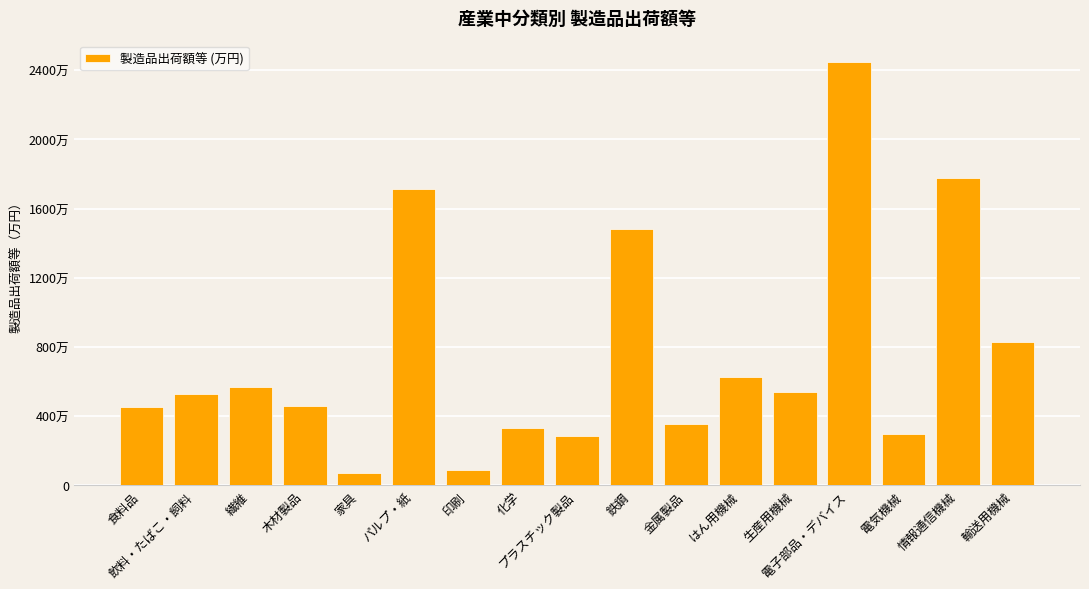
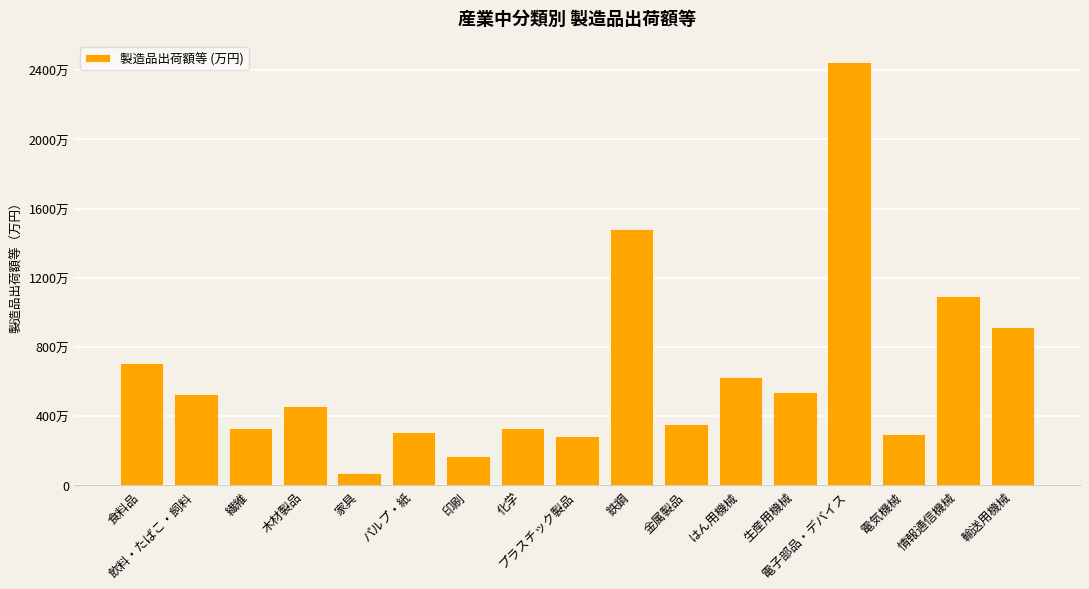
食料品: 460万 -> 710万
繊維: 570万 -> 330万
パルプ・紙: 1720万 -> 310万
印刷: 90万 -> 170万
情報通信機械: 1780万 -> 1090万
輸送用機械: 830万 -> 920万
